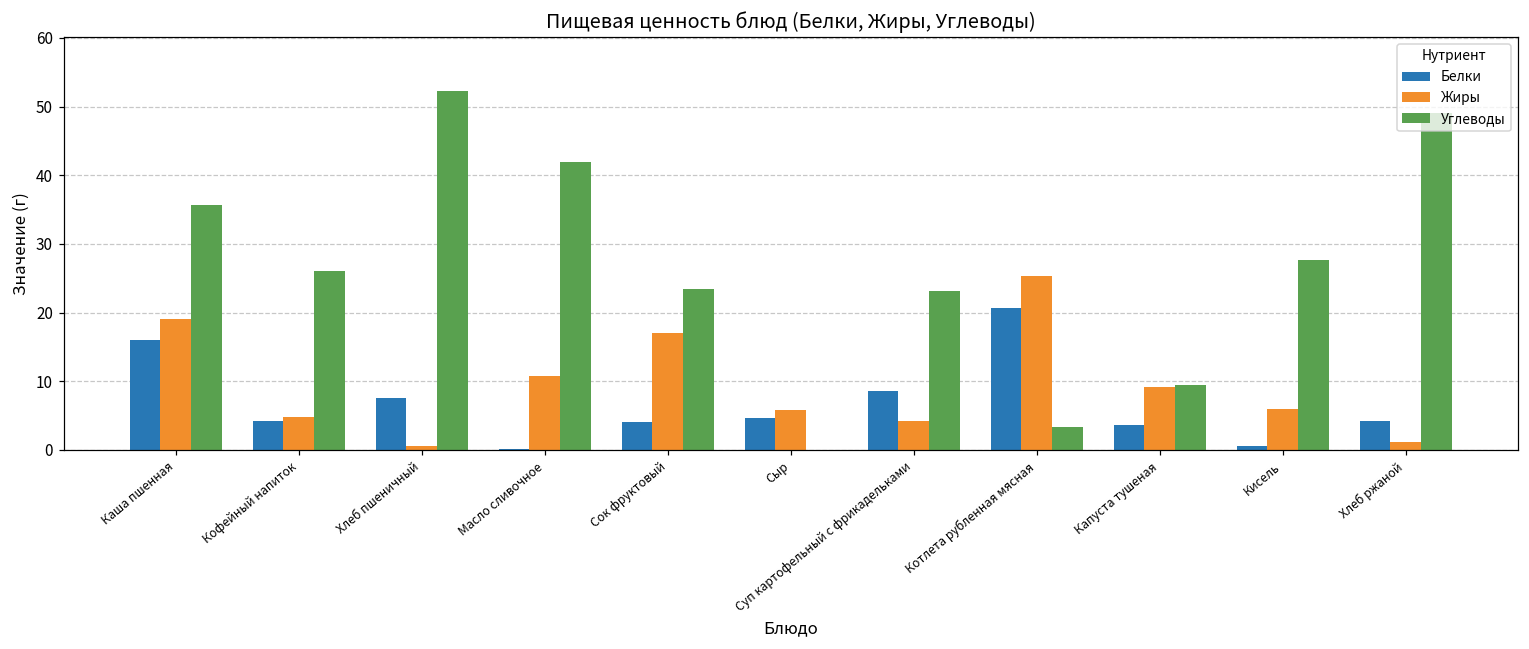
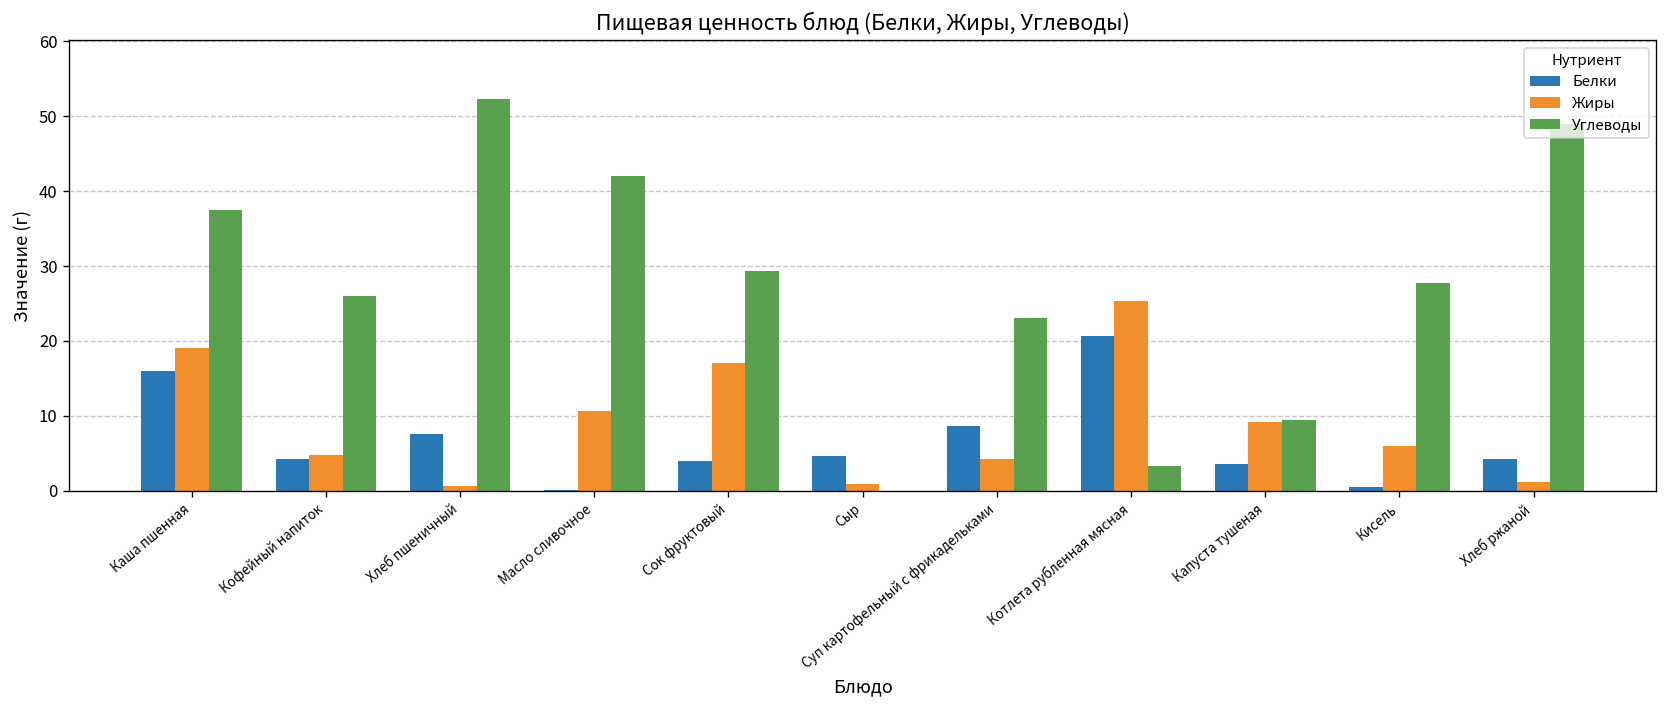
Углеводы, Каша пшенная: 36 -> 38
Углеводы, Сок фруктовый: 23 -> 29
Жиры, Сыр: 6 -> 1
